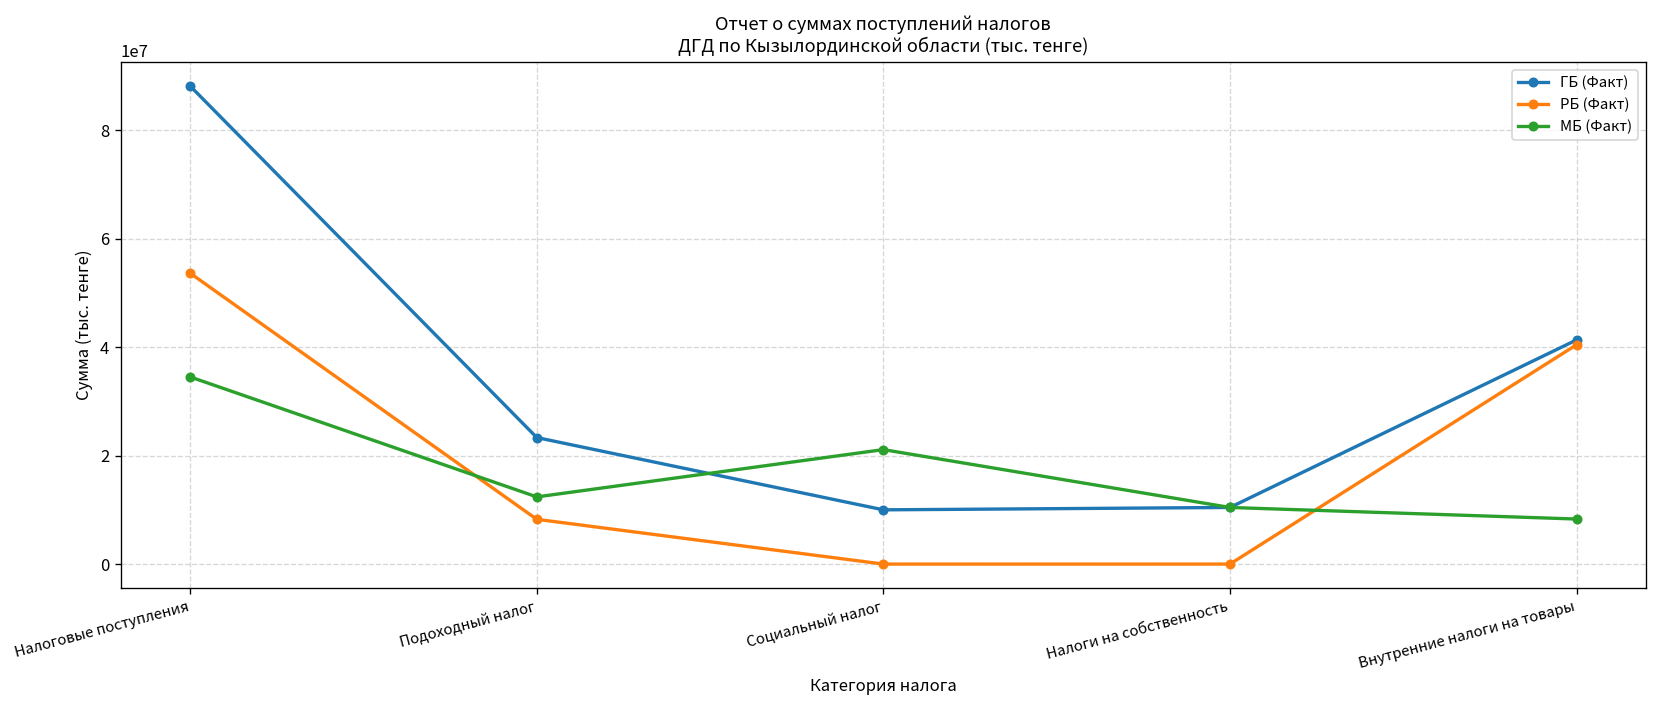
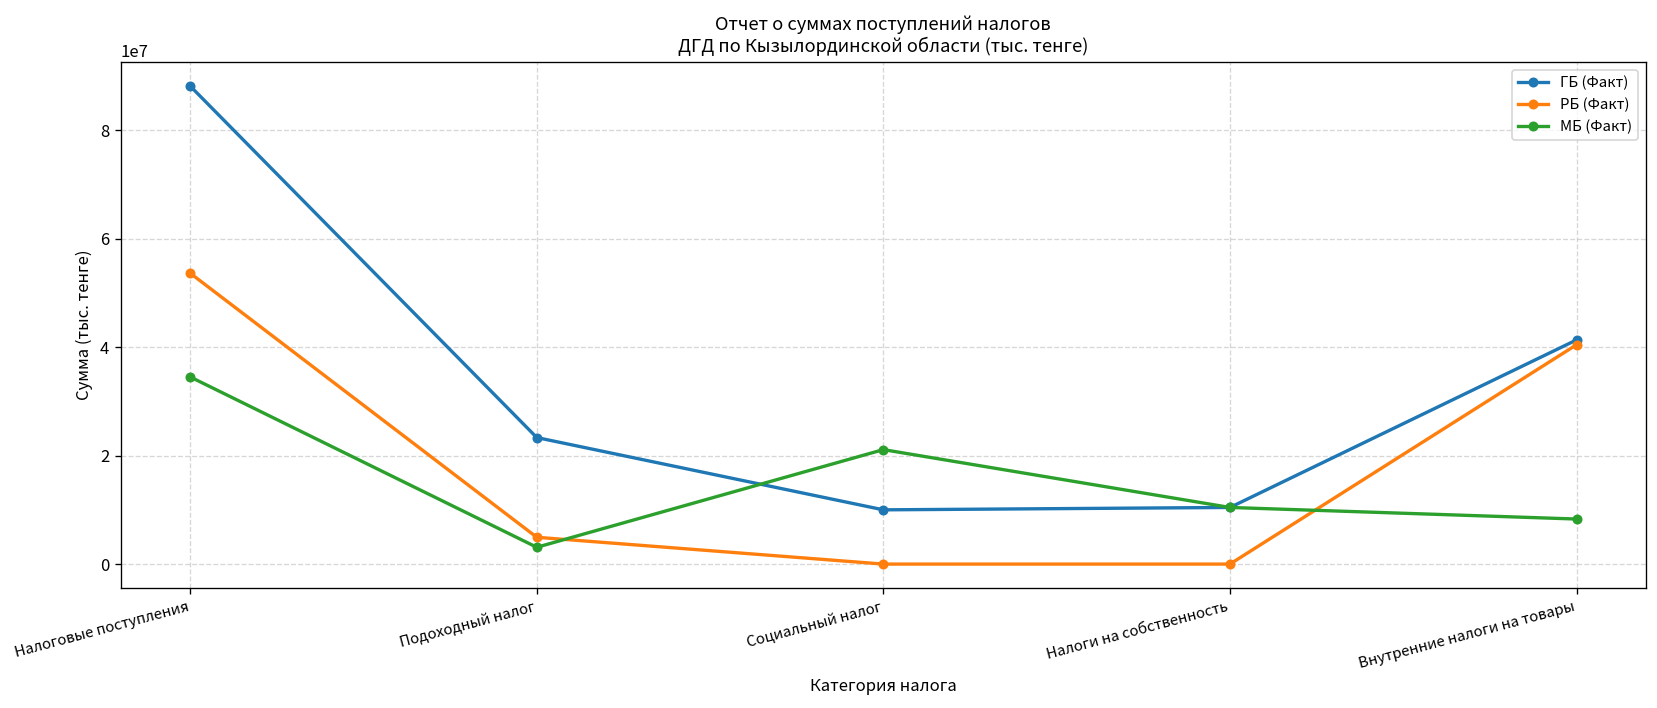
РБ (Факт), Подоходный налог: 8000000 -> 5000000
МБ (Факт), Подоходный налог: 12000000 -> 3000000
